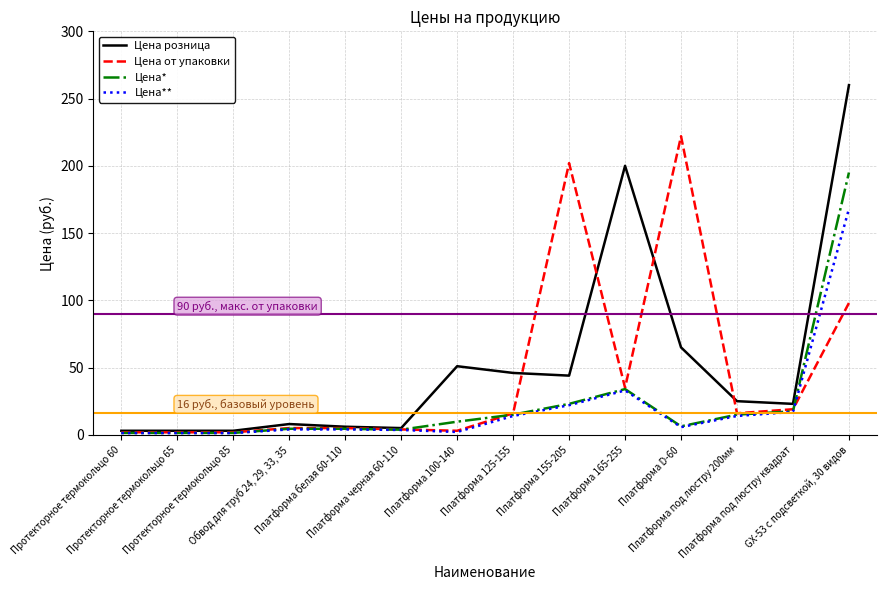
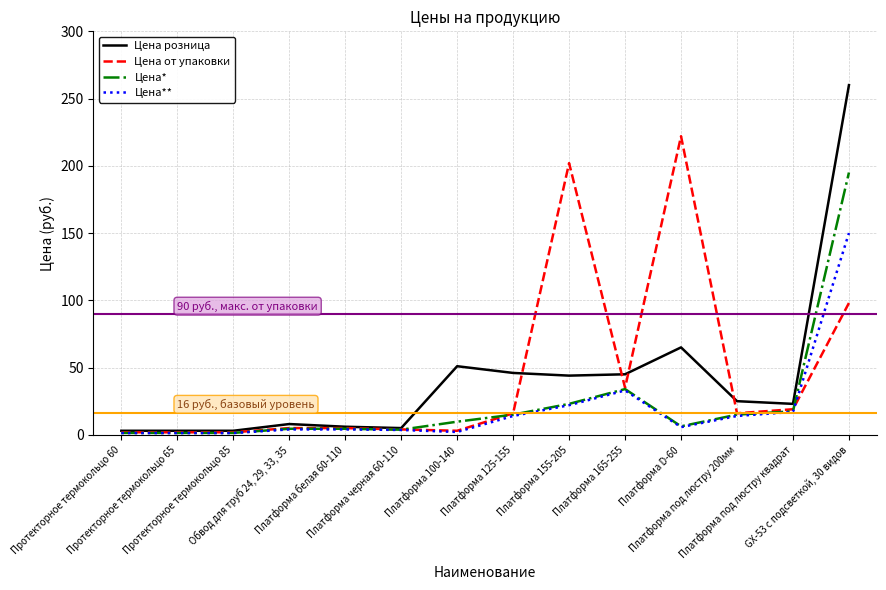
Цена розница, Платформа 165-255: 200 -> 45
Цена**, GX-53 с подсветкой, 30 видов: 168 -> 150
